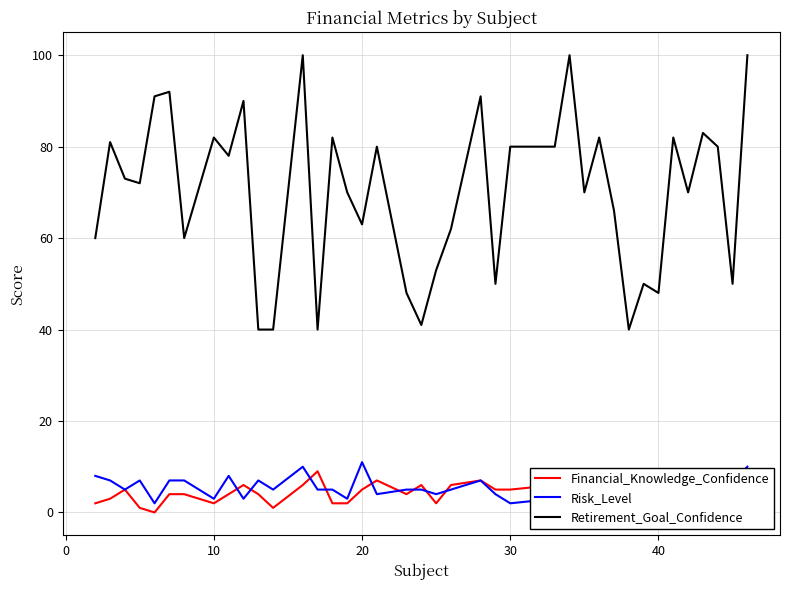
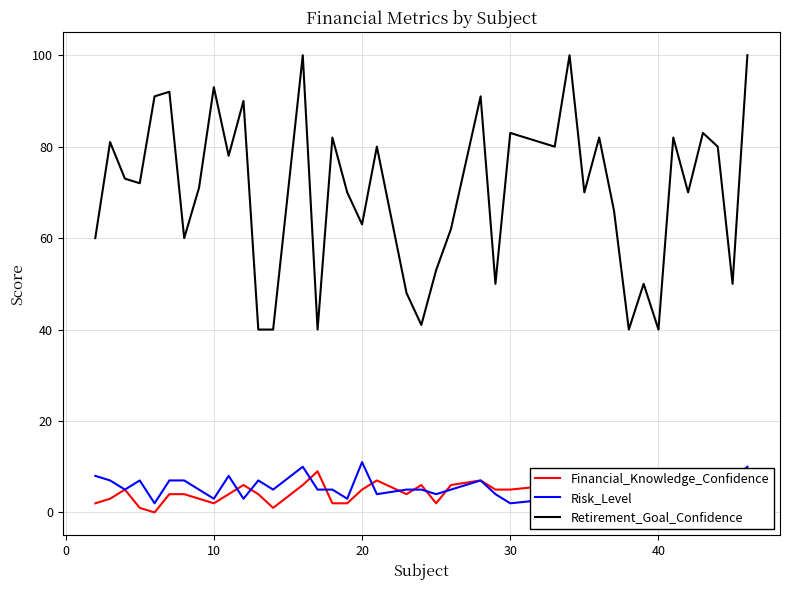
Retirement_Goal_Confidence, 10: 82 -> 93
Retirement_Goal_Confidence, 30: 80 -> 83
Retirement_Goal_Confidence, 40: 48 -> 40
